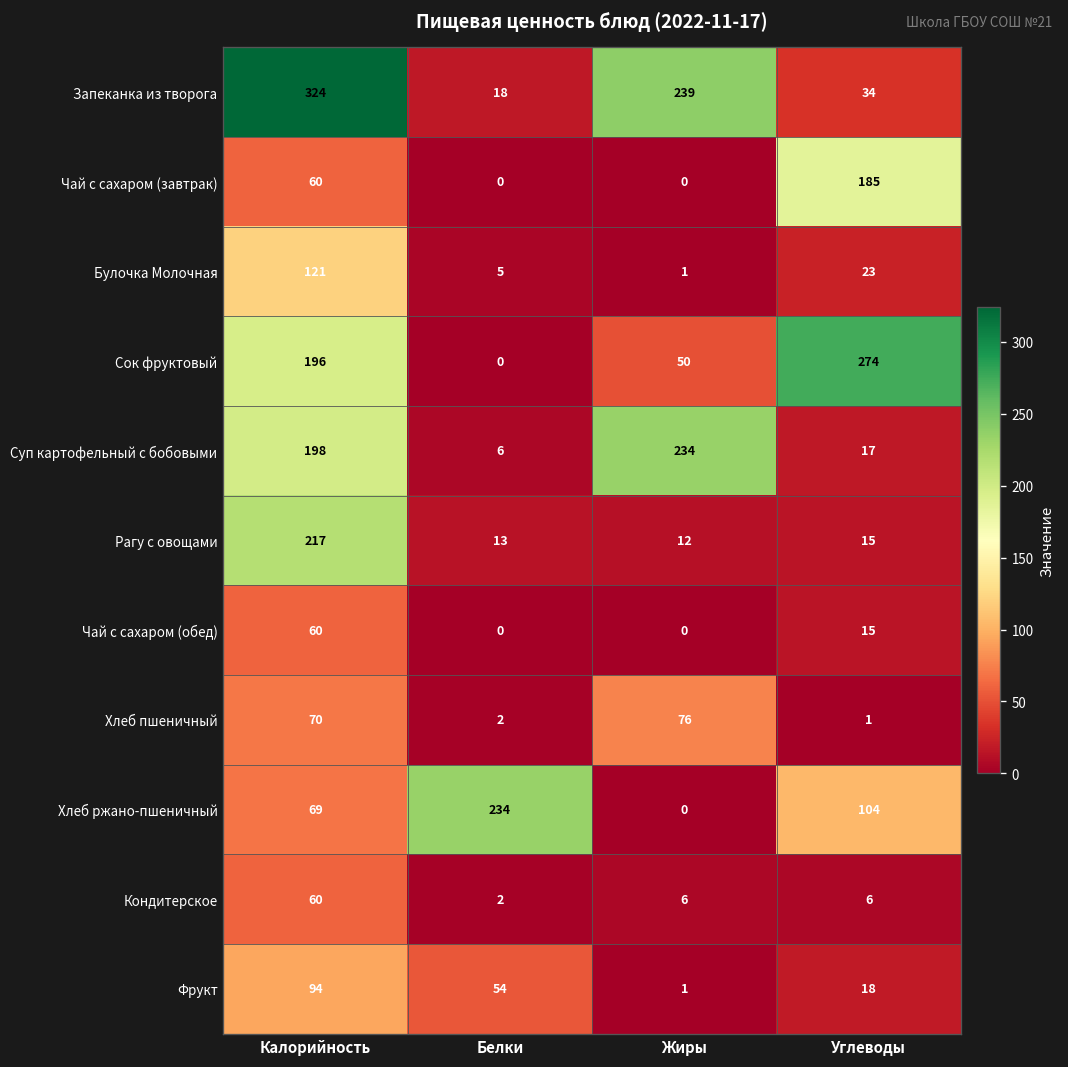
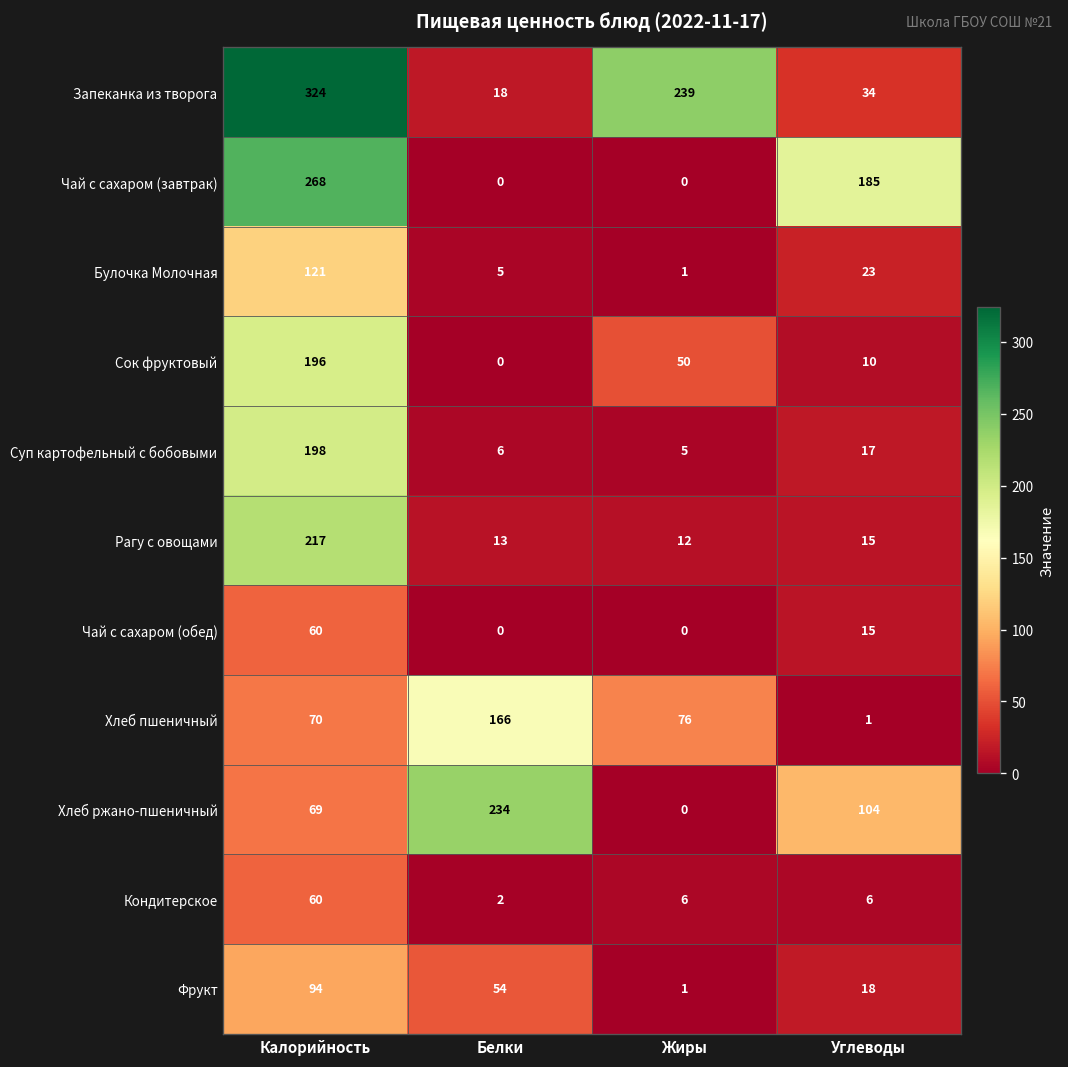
Чай с сахаром (завтрак), Калорийность: 60 -> 268
Сок фруктовый, Углеводы: 274 -> 10
Суп картофельный с бобовыми, Жиры: 234 -> 5
Хлеб пшеничный, Белки: 2 -> 166
